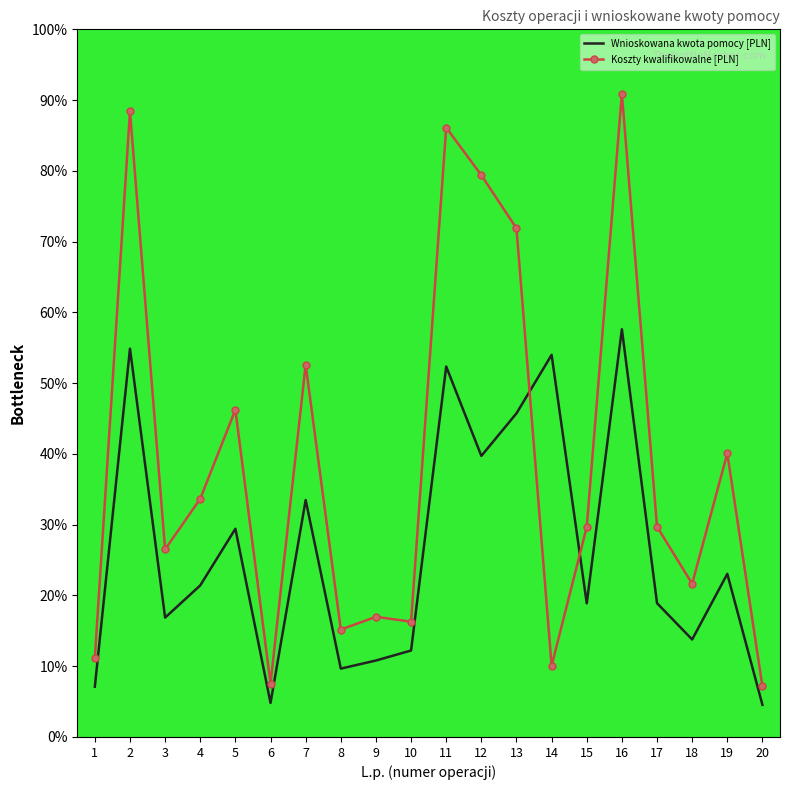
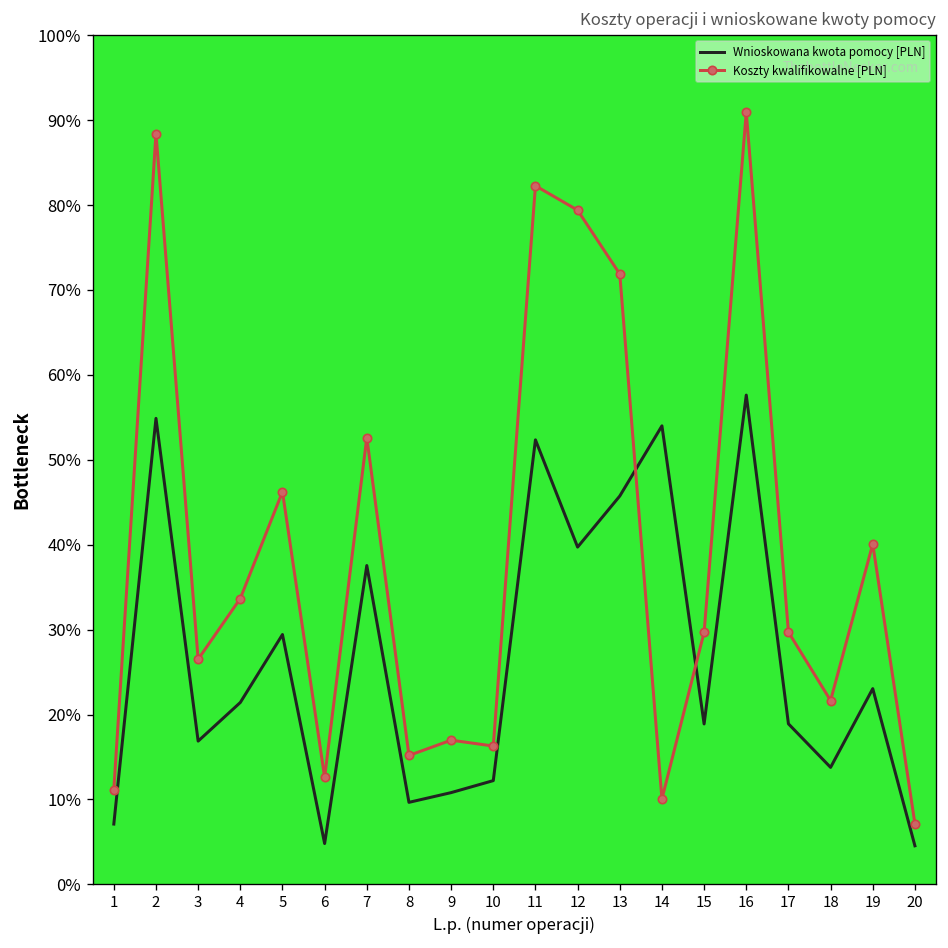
Koszty kwalifikowalne [PLN], 6: 8% -> 13%
Wnioskowana kwota pomocy [PLN], 7: 33% -> 38%
Koszty kwalifikowalne [PLN], 11: 86% -> 82%
